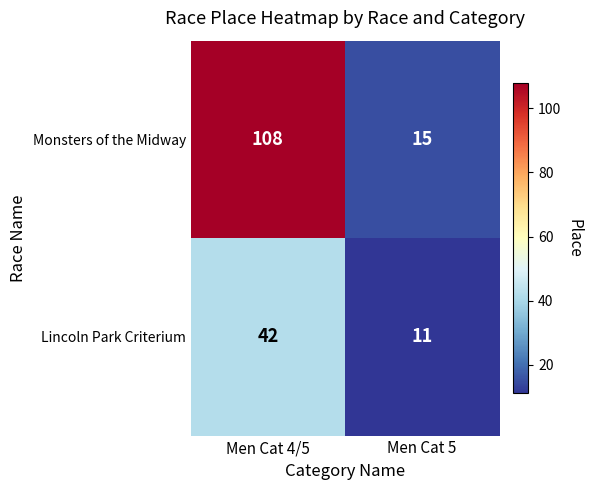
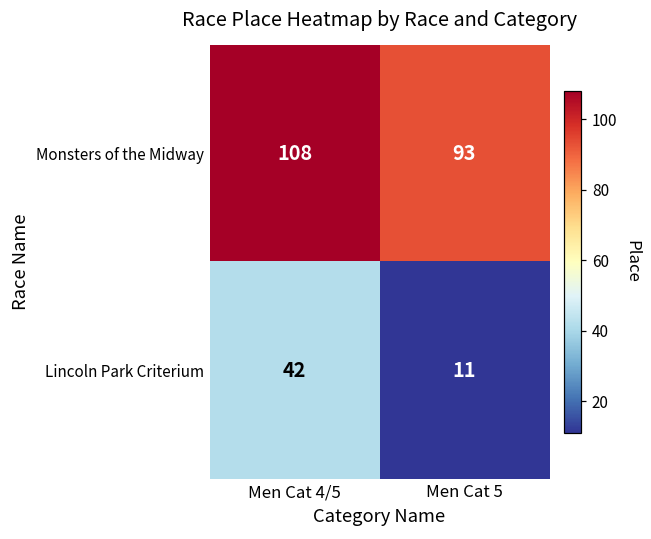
Monsters of the Midway, Men Cat 5: 15 -> 93
